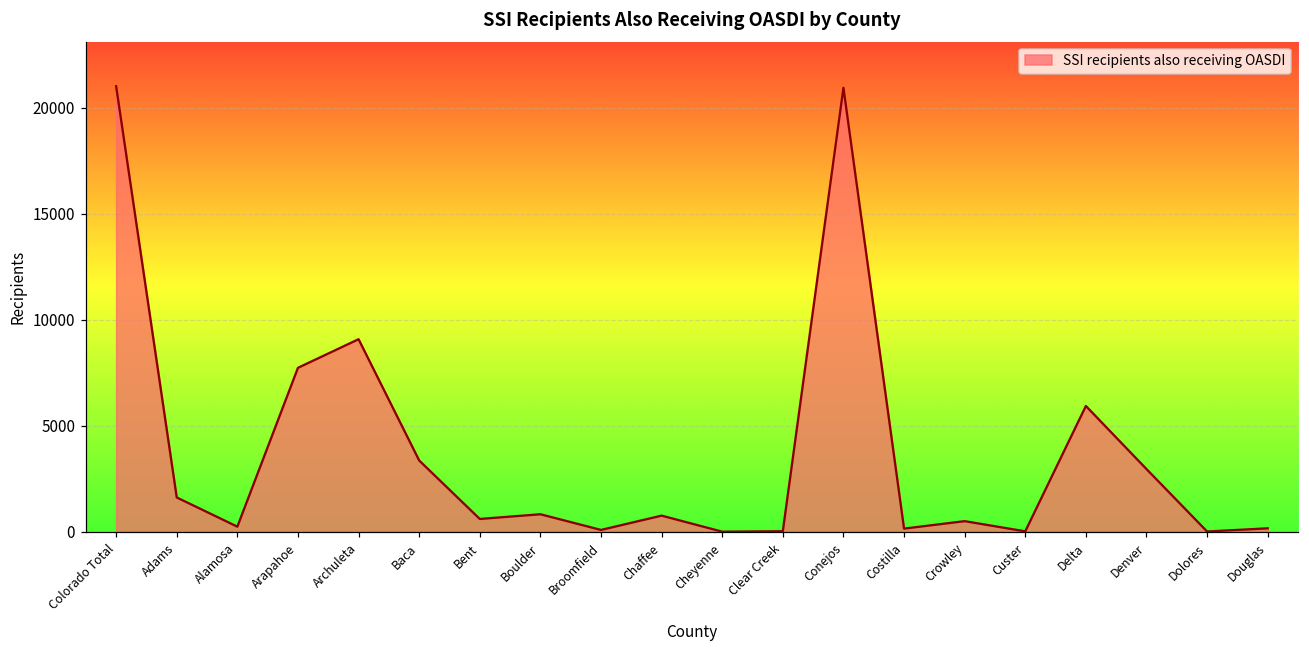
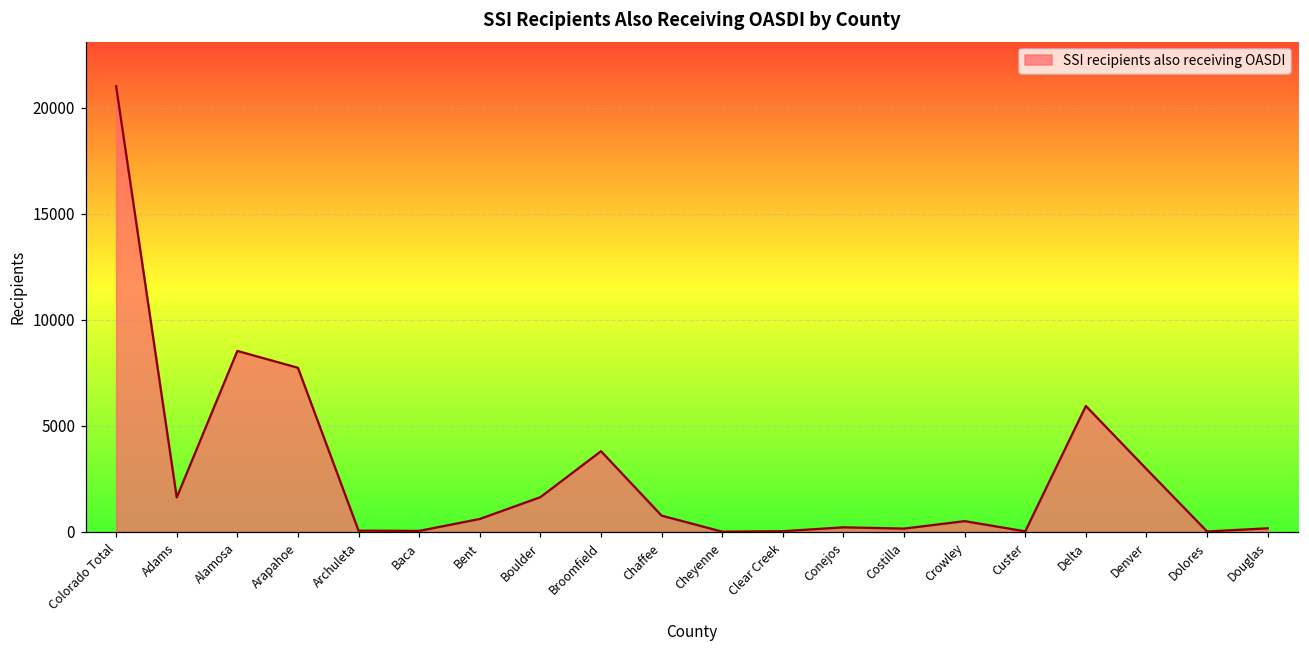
Alamosa: 200 -> 8500
Archuleta: 9100 -> 100
Baca: 3400 -> 0
Boulder: 800 -> 1600
Broomfield: 100 -> 3800
Conejos: 20900 -> 200
